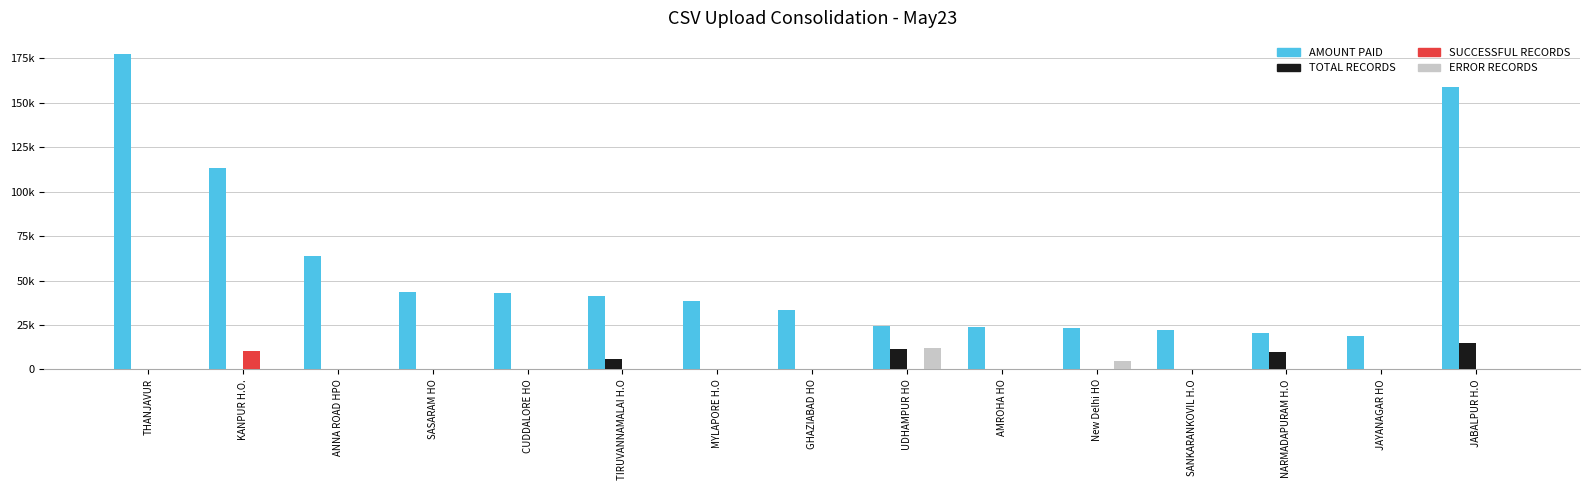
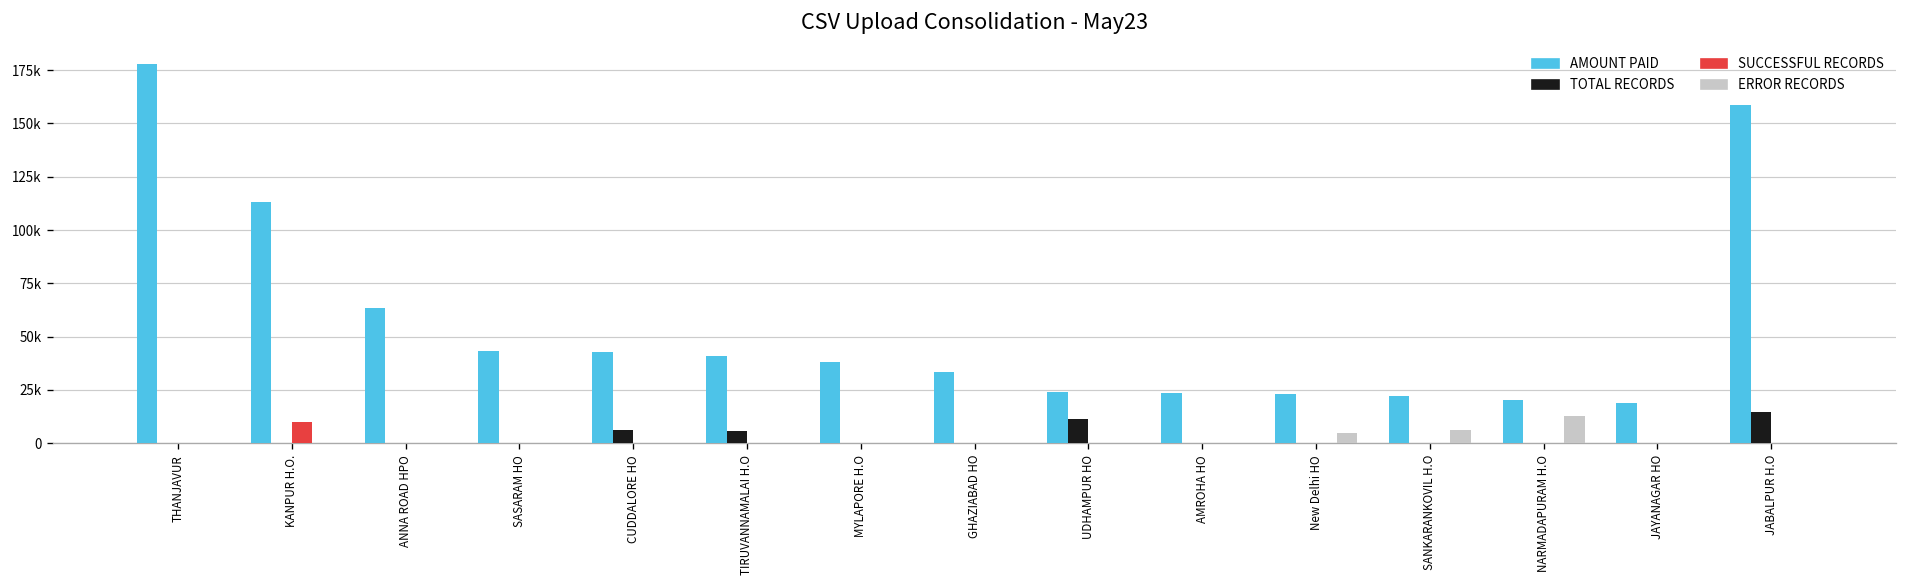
TOTAL RECORDS, CUDDALORE HO: 0 -> 6000
ERROR RECORDS, UDHAMPUR HO: 12000 -> 0
ERROR RECORDS, SANKARANKOVIL H.O: 0 -> 6000
TOTAL RECORDS, NARMADAPURAM H.O: 10000 -> 0
ERROR RECORDS, NARMADAPURAM H.O: 0 -> 13000
